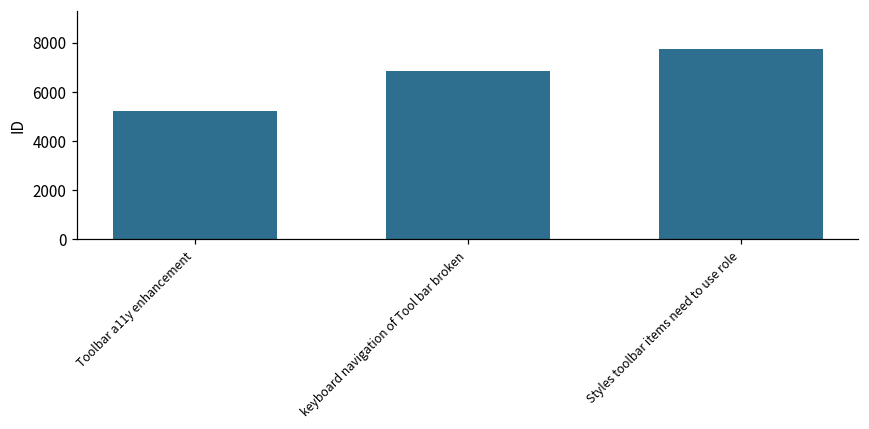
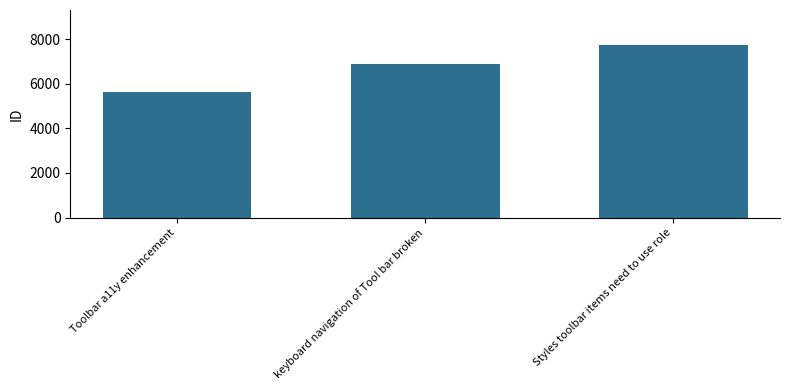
Toolbar a11y enhancement: 5200 -> 5600
